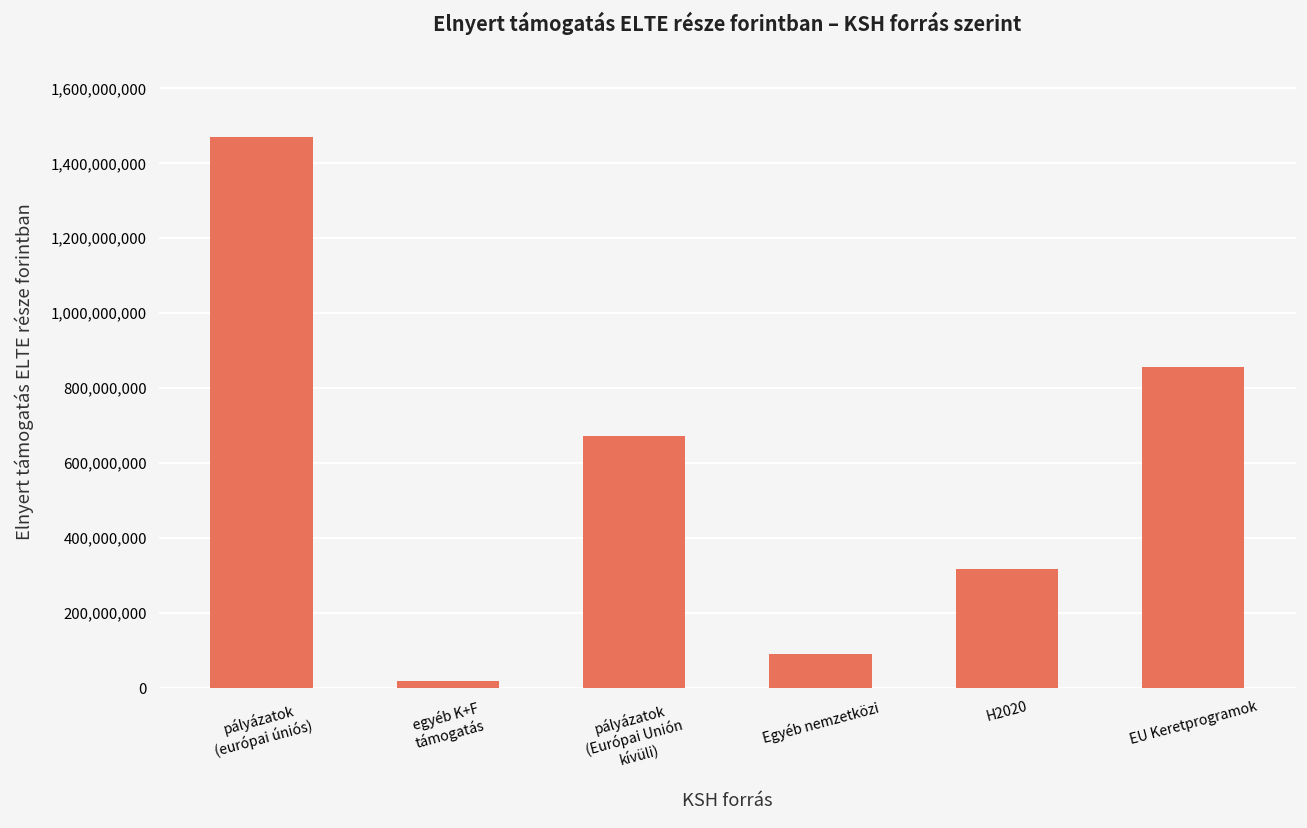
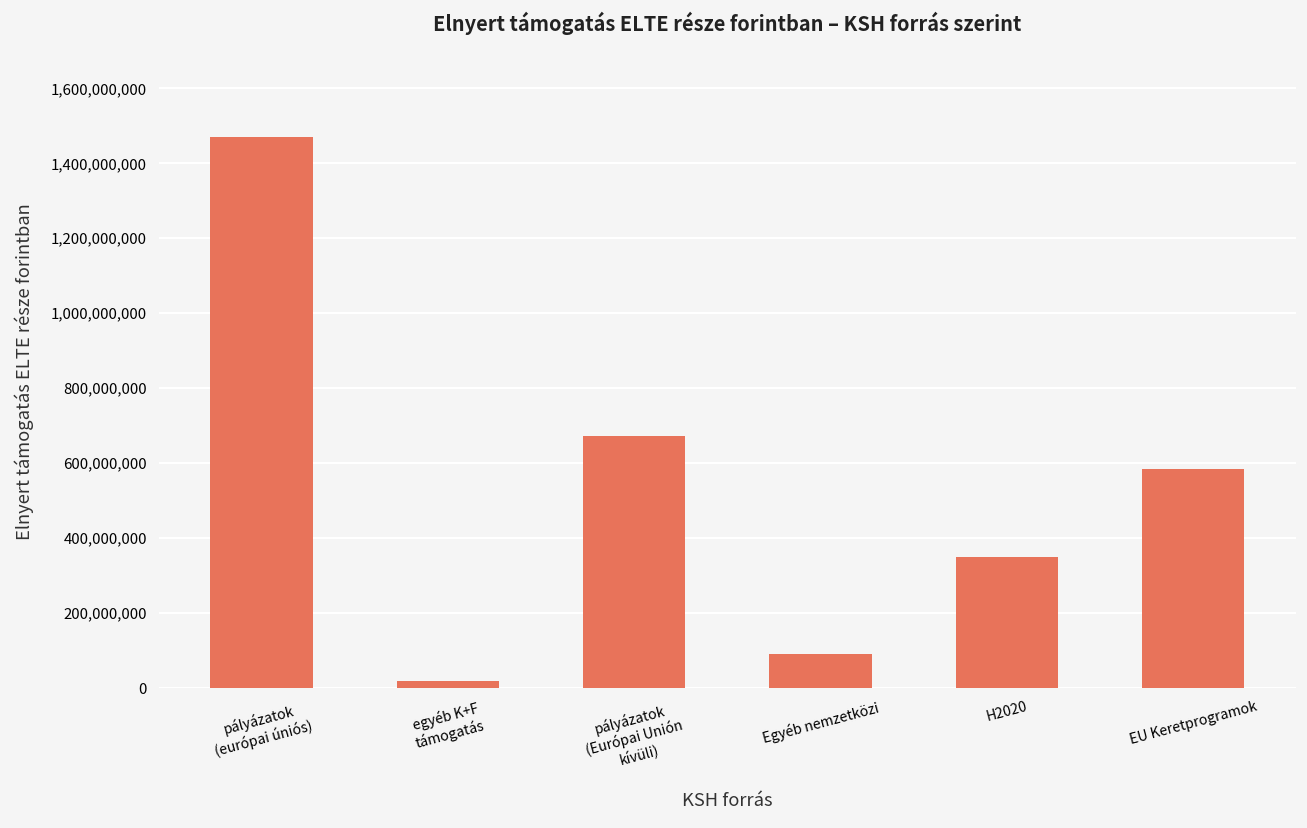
H2020: 320,000,000 -> 350,000,000
EU Keretprogramok: 860,000,000 -> 580,000,000
